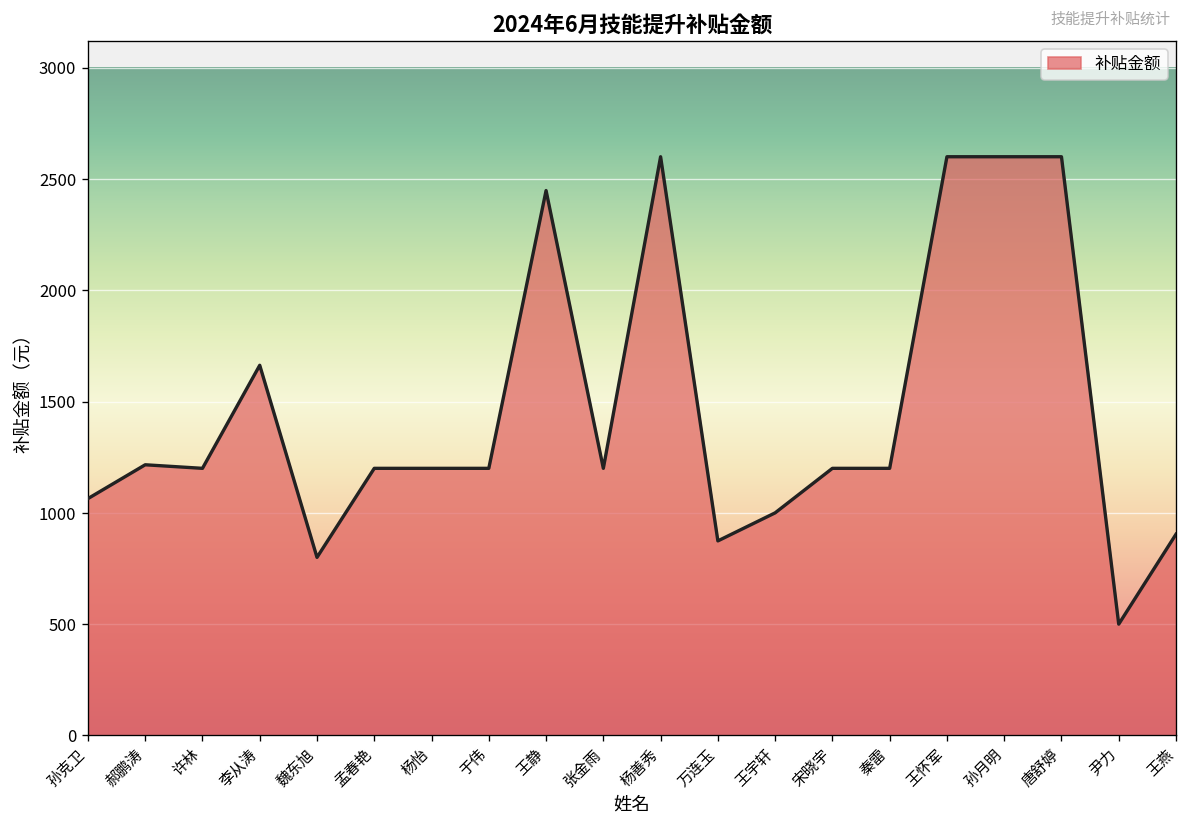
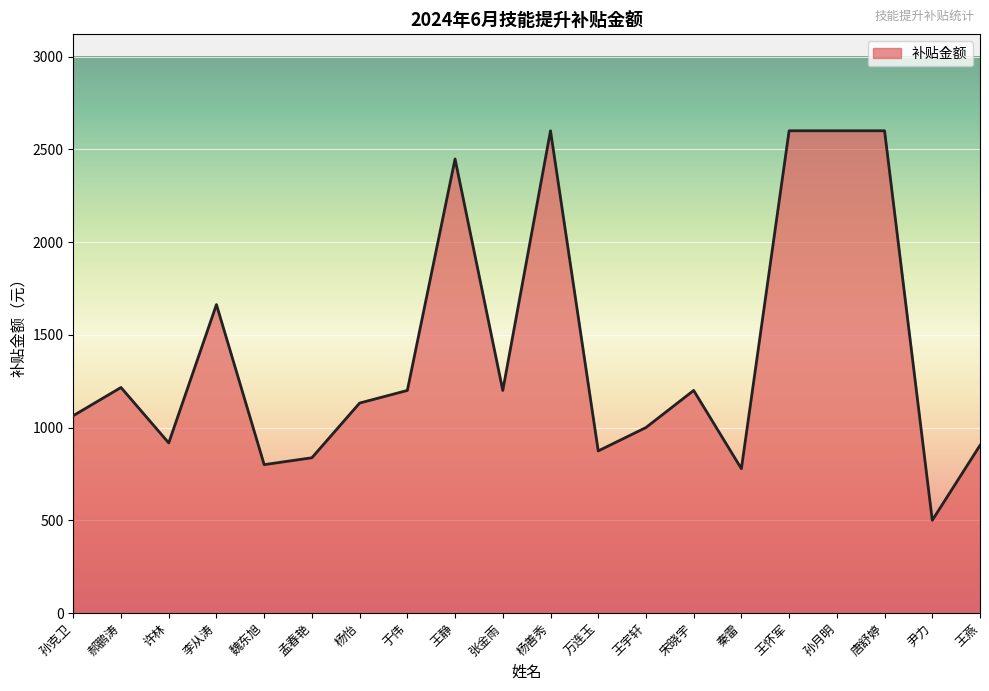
许林: 1200 -> 920
孟春艳: 1200 -> 840
杨怡: 1200 -> 1130
秦雷: 1200 -> 780
